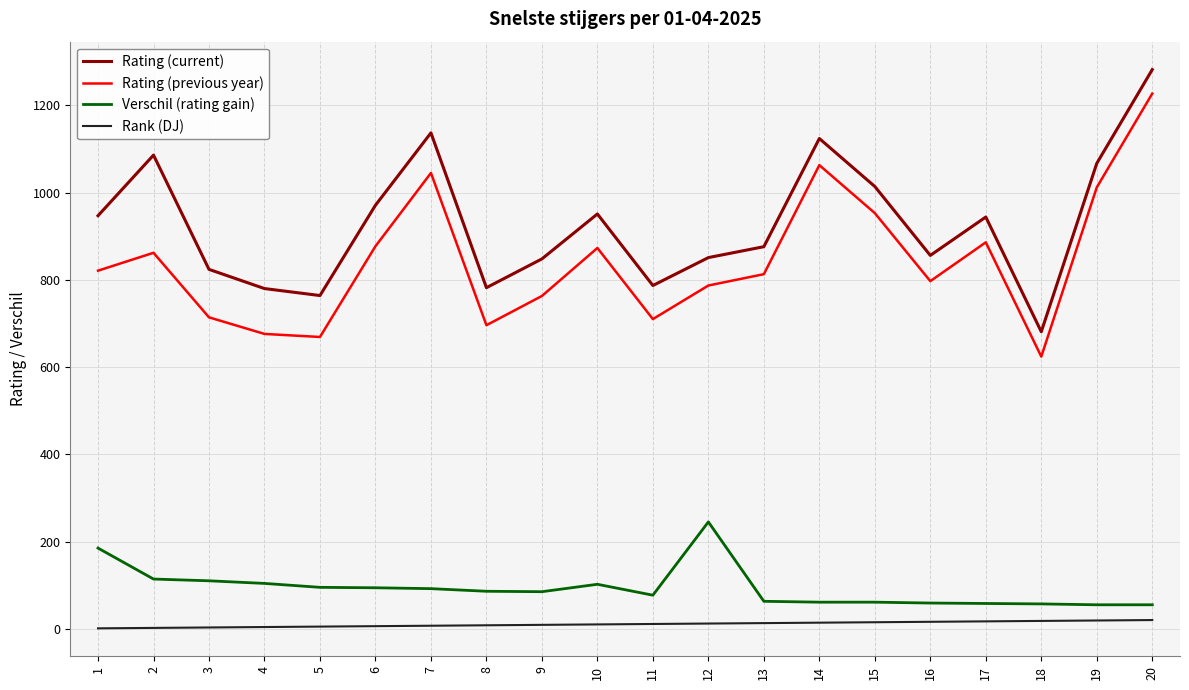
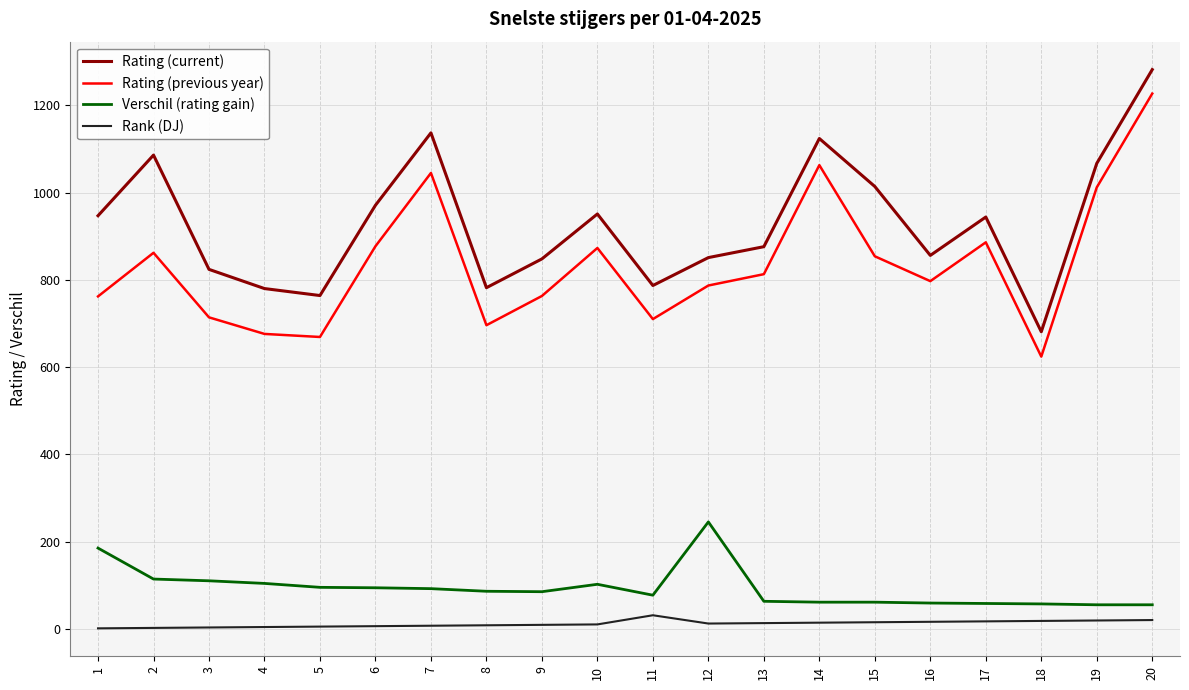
Rating (previous year), 1: 820 -> 760
Rank (DJ), 11: 10 -> 30
Rating (previous year), 15: 950 -> 850
